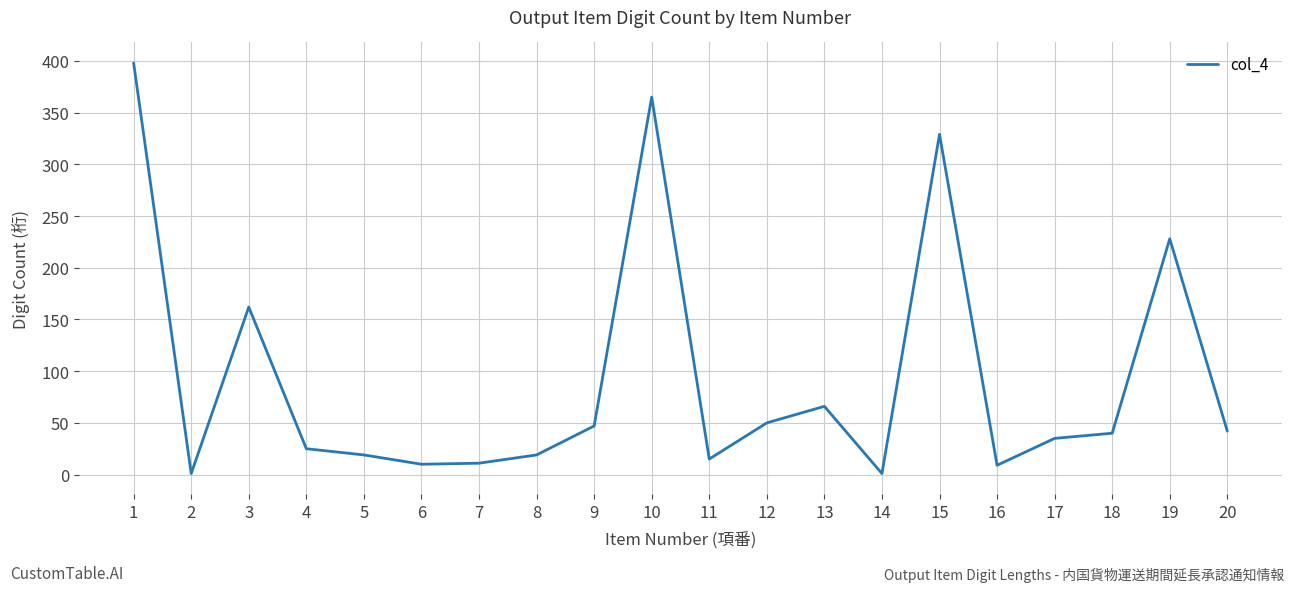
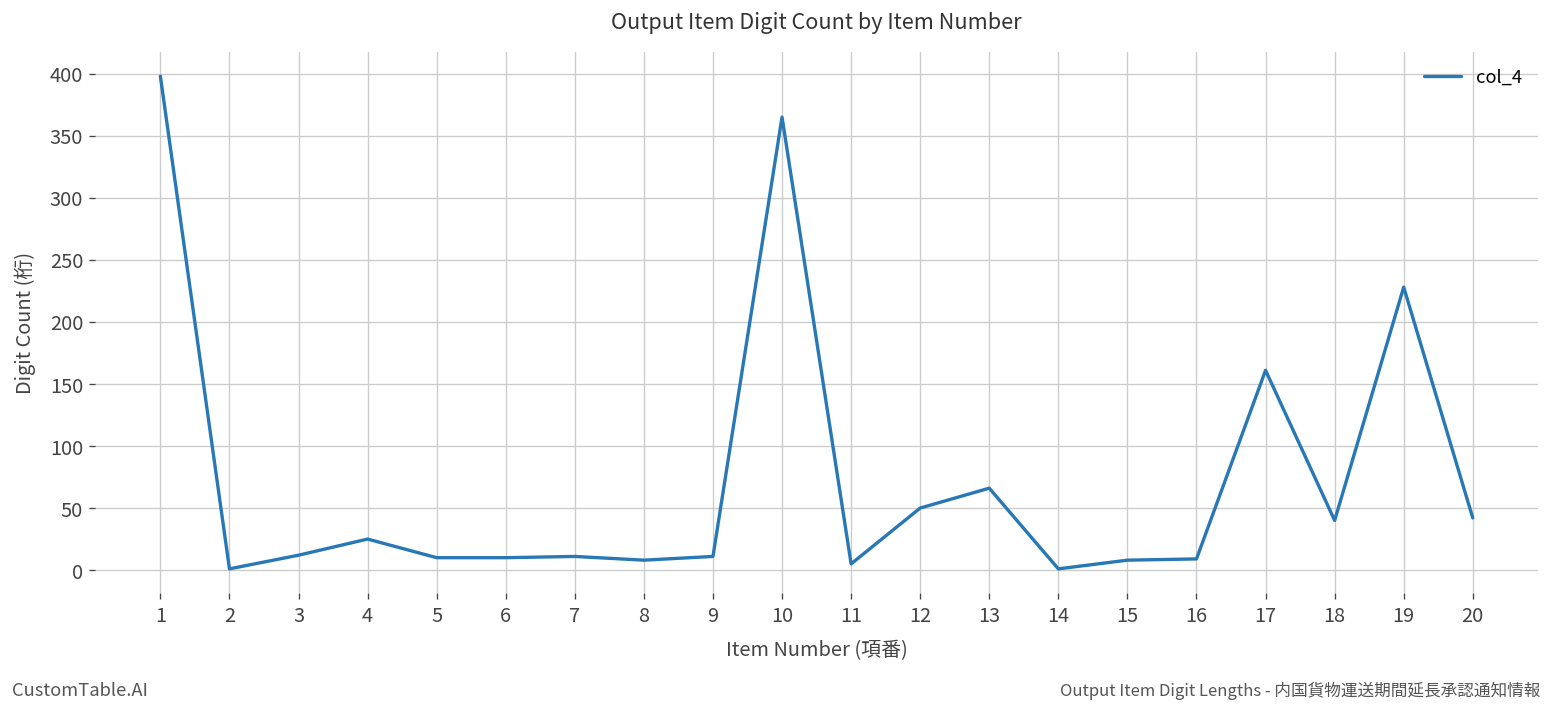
3: 162 -> 12
5: 19 -> 10
8: 19 -> 8
9: 47 -> 11
11: 15 -> 5
15: 329 -> 8
17: 35 -> 161
